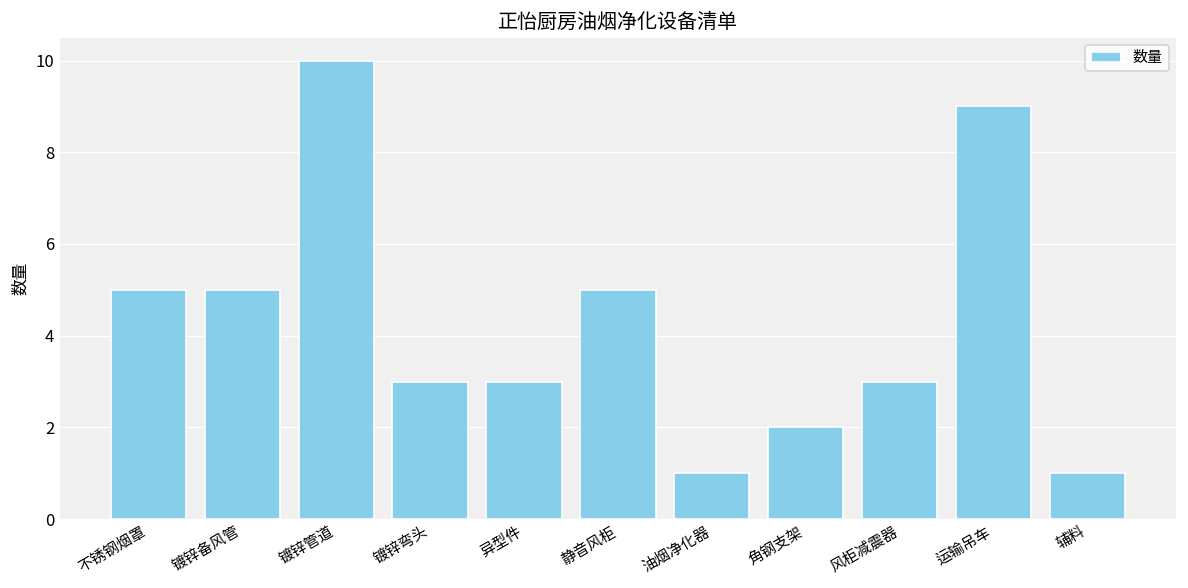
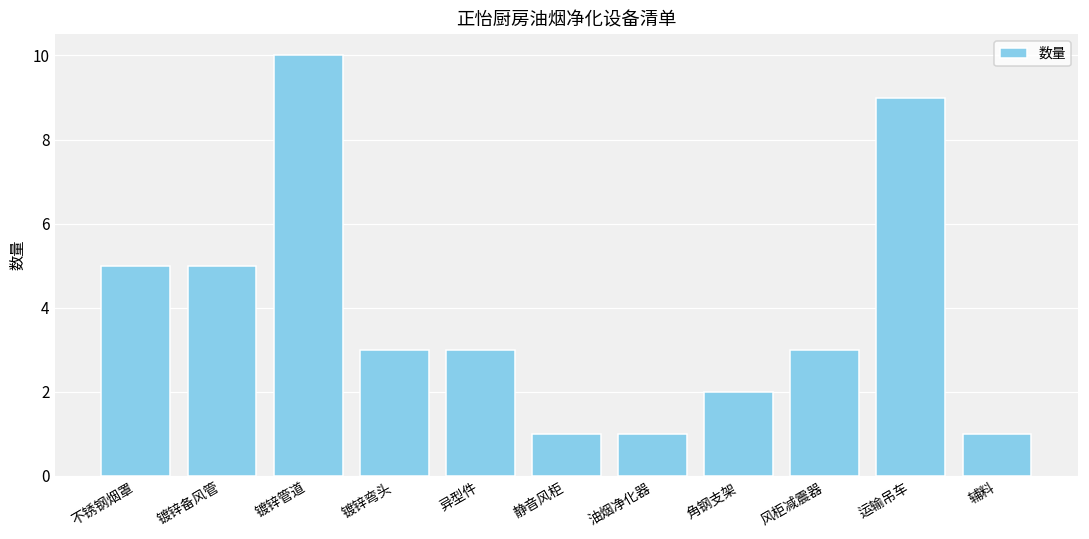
静音风柜: 5 -> 1
